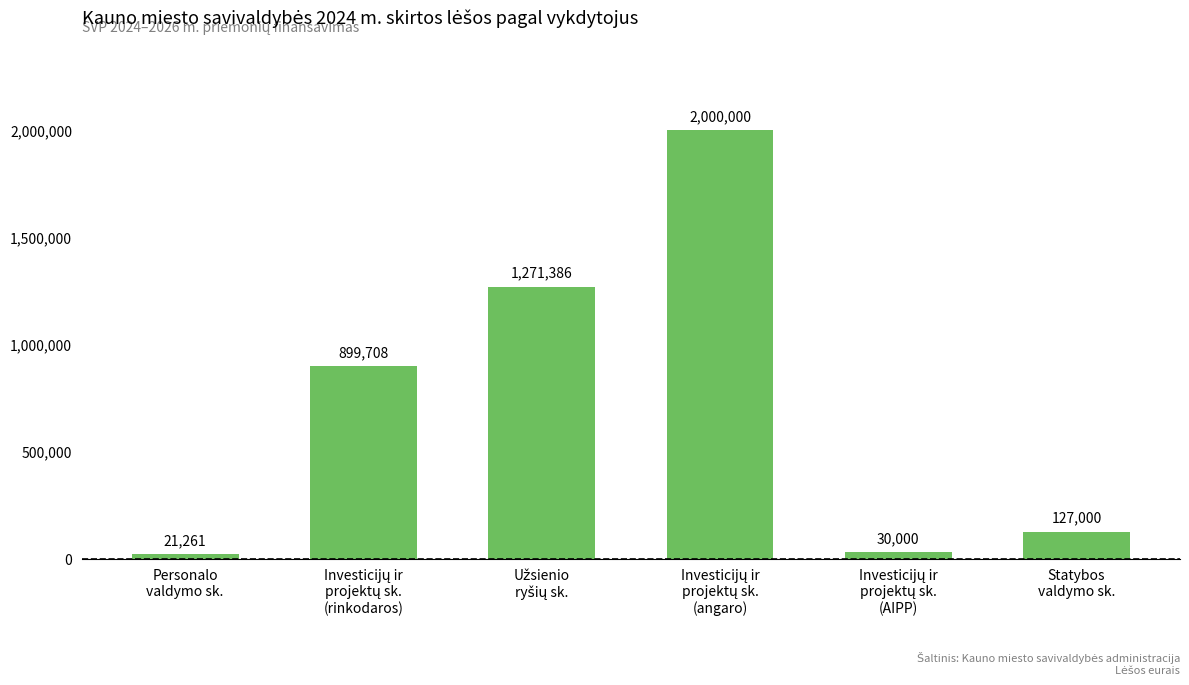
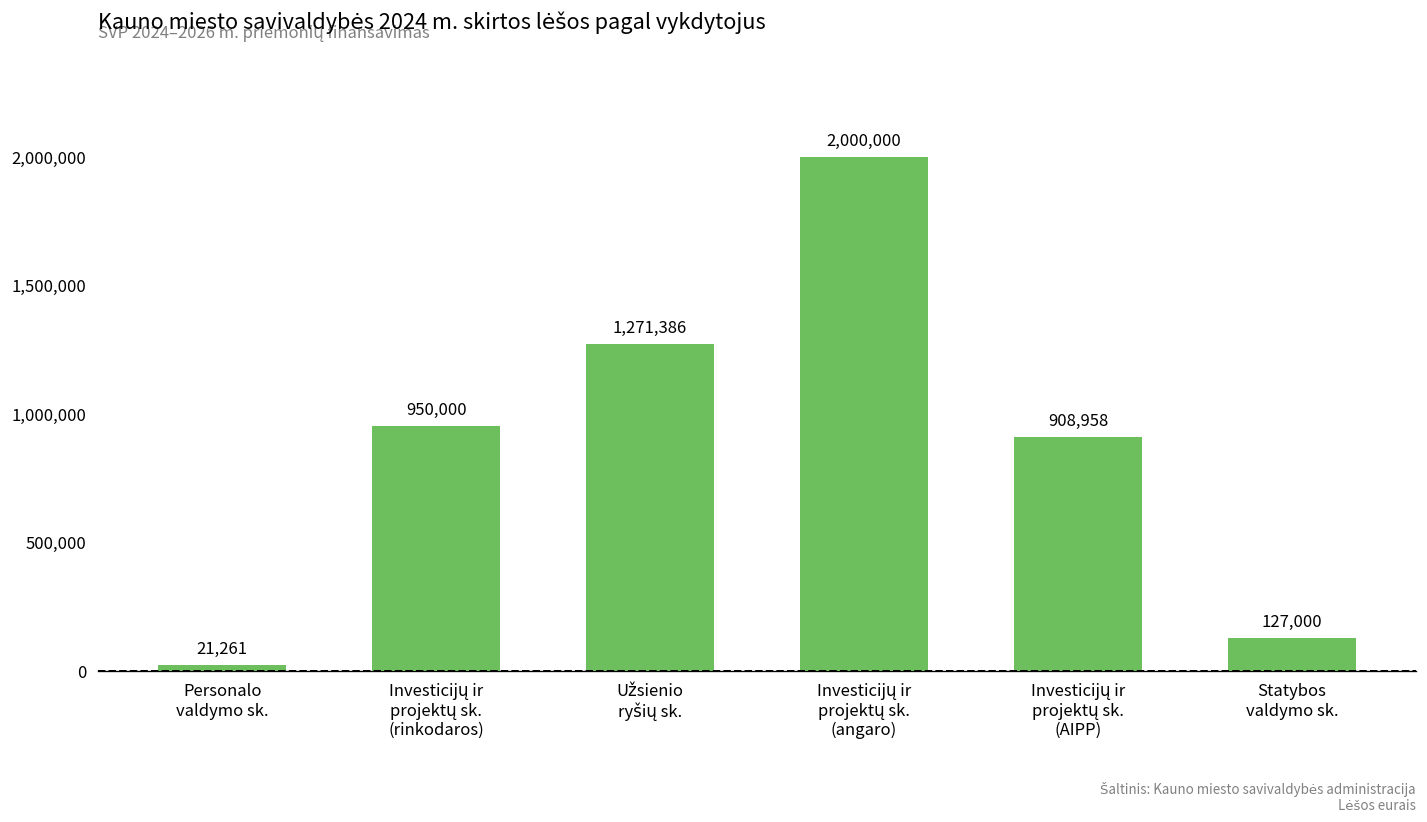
Investicijų ir projektų sk. (rinkodaros): 899,708 -> 950,000
Investicijų ir projektų sk. (AIPP): 30,000 -> 908,958
